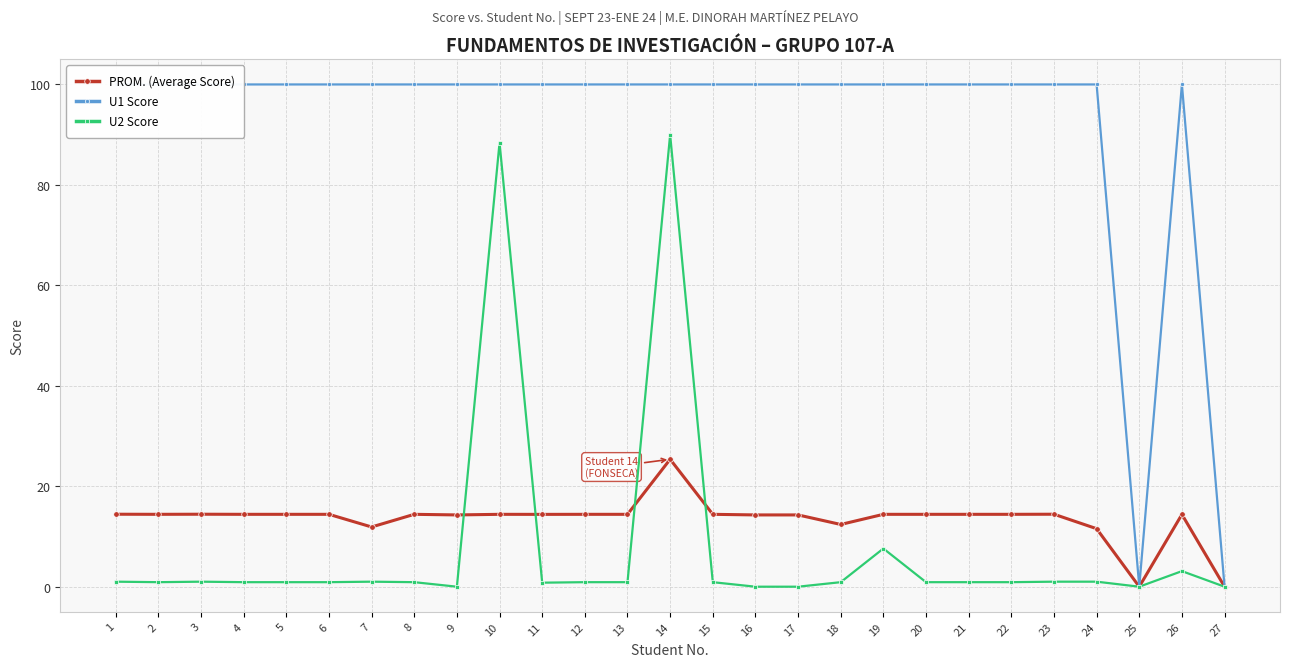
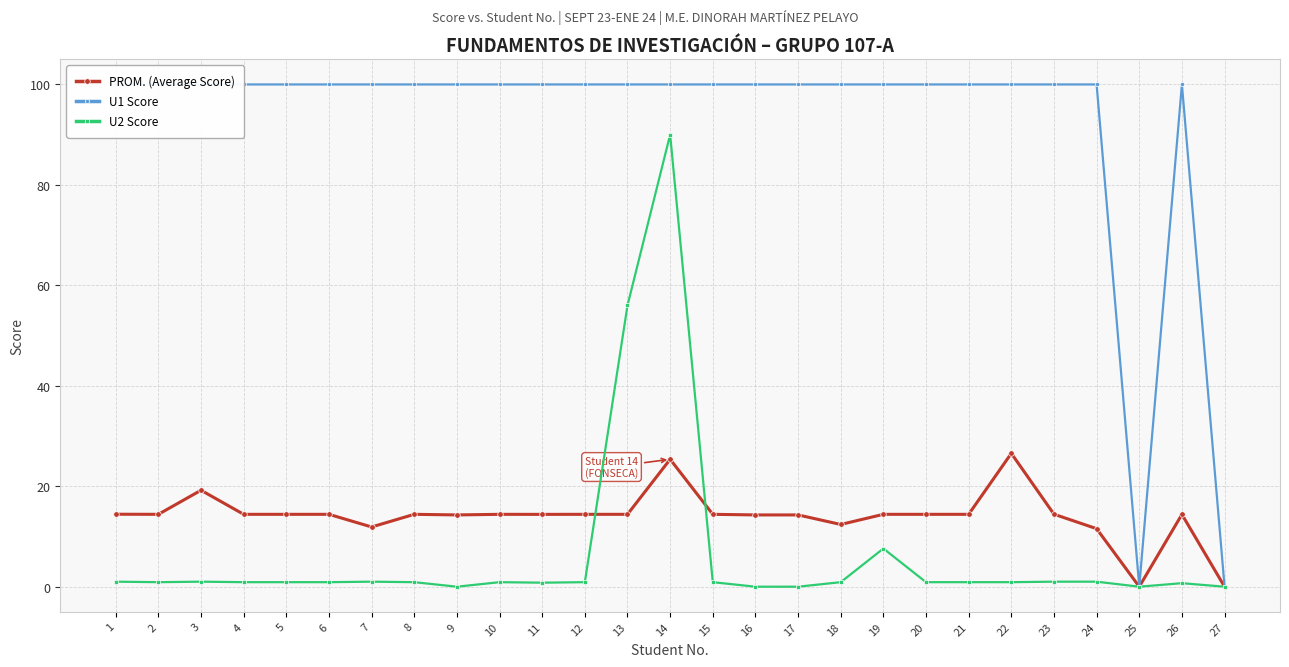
PROM. (Average Score), 3: 14 -> 19
U2 Score, 10: 88 -> 1
U2 Score, 13: 1 -> 56
PROM. (Average Score), 22: 14 -> 27
U2 Score, 26: 3 -> 1
